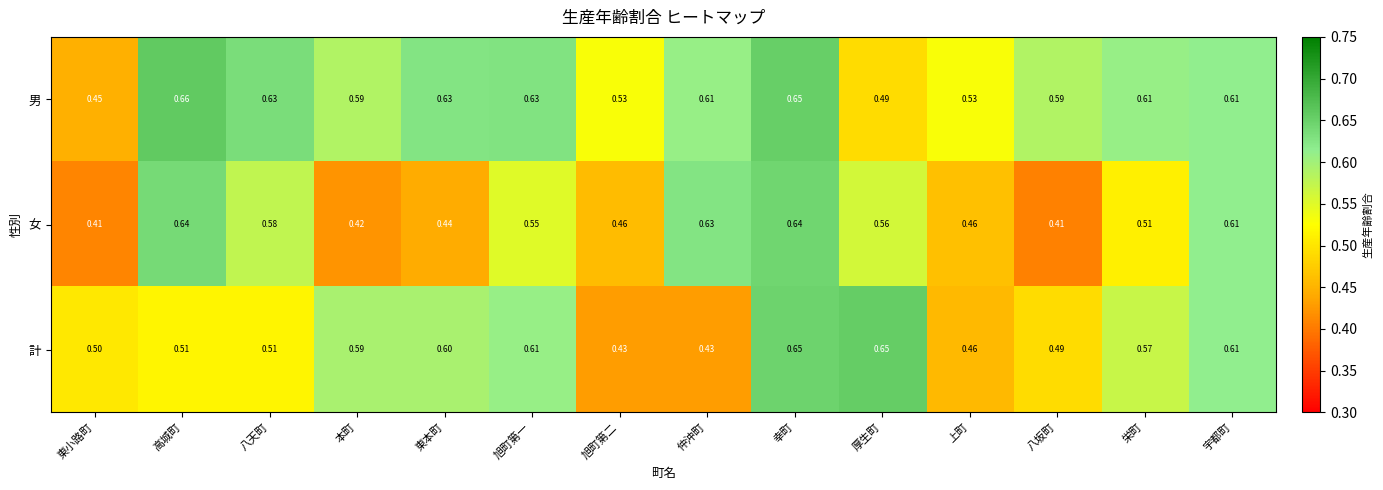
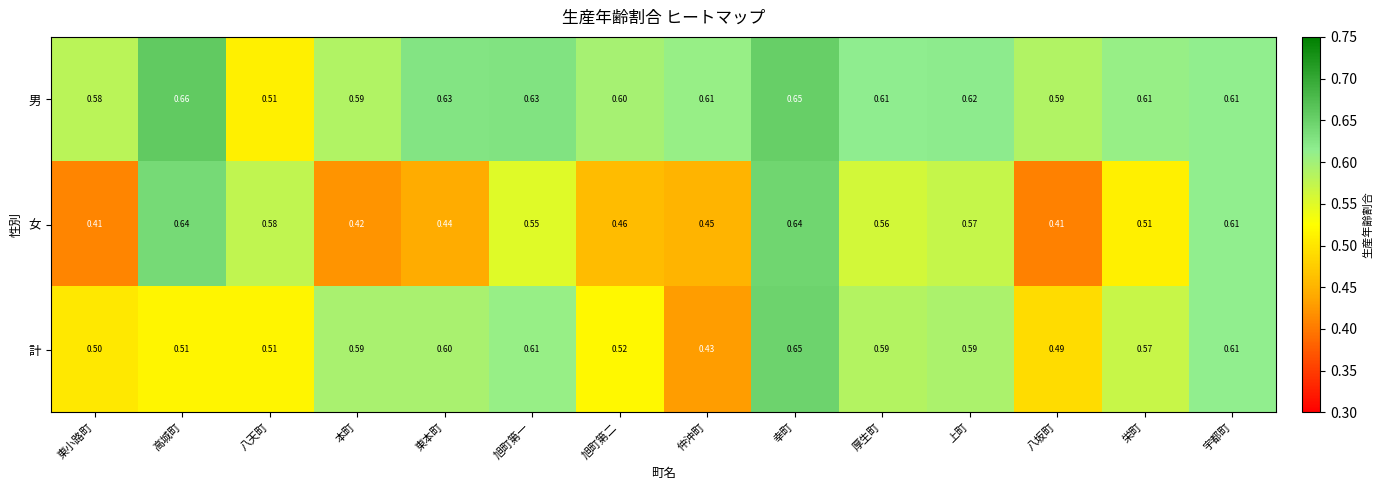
男, 東小路町: 0.45 -> 0.58
男, 八天町: 0.63 -> 0.51
男, 旭町第二: 0.53 -> 0.60
男, 厚生町: 0.49 -> 0.61
男, 上町: 0.53 -> 0.62
女, 仲沖町: 0.63 -> 0.45
女, 上町: 0.46 -> 0.57
計, 旭町第二: 0.43 -> 0.52
計, 厚生町: 0.65 -> 0.59
計, 上町: 0.46 -> 0.59
